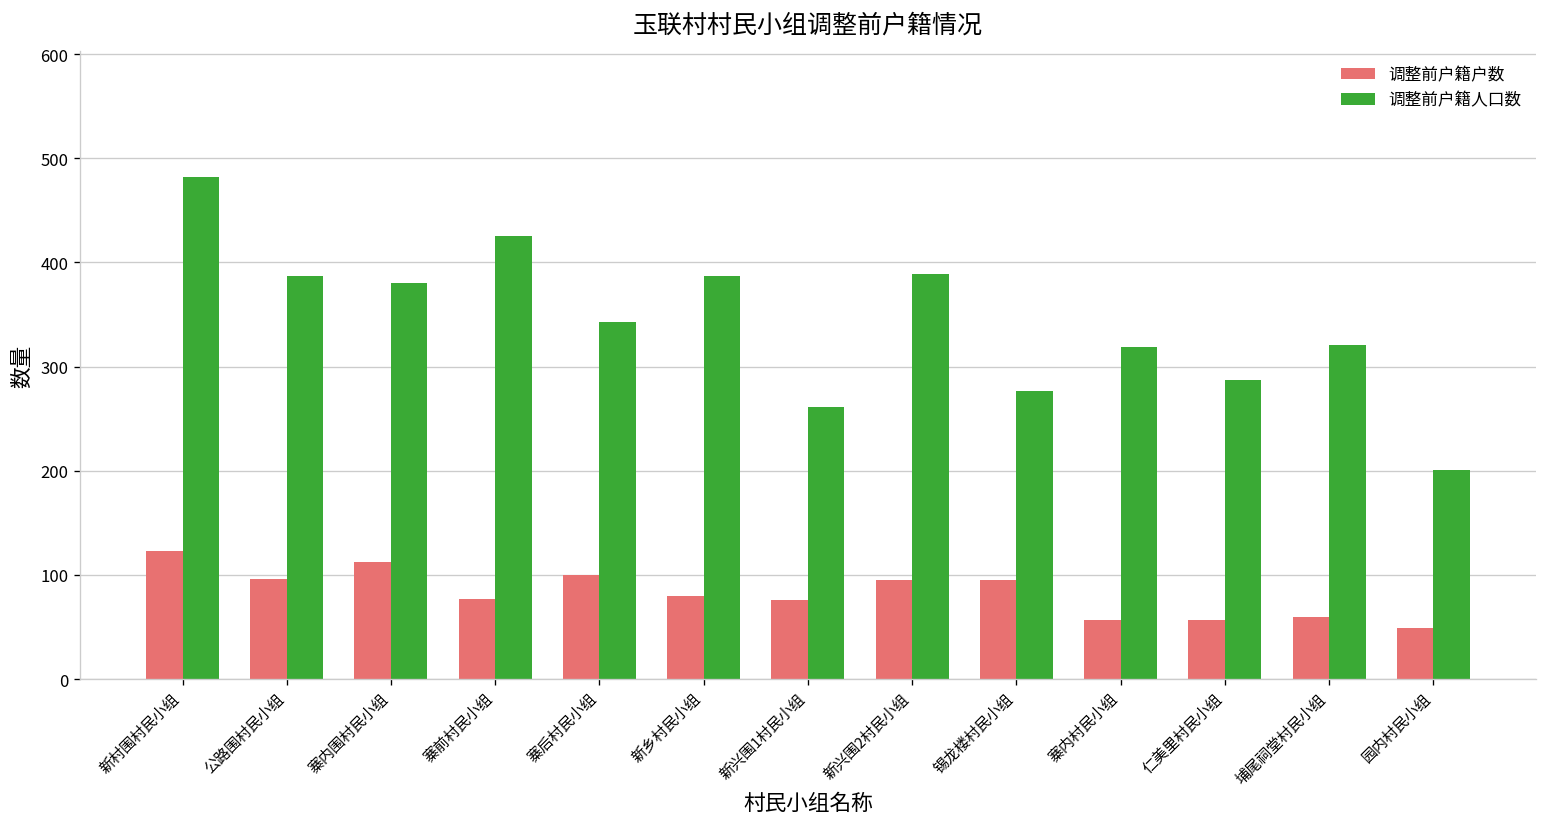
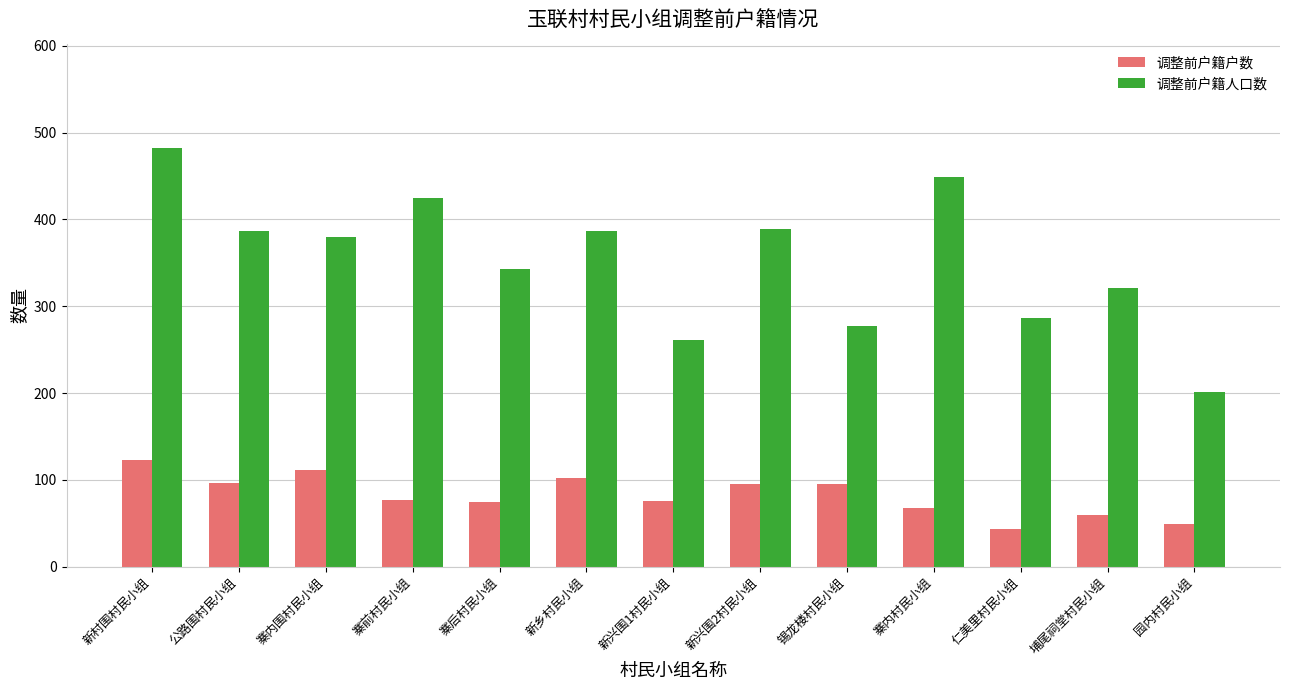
调整前户籍户数, 寨后村民小组: 100 -> 80
调整前户籍户数, 新乡村民小组: 80 -> 100
调整前户籍户数, 寨内村民小组: 60 -> 70
调整前户籍人口数, 寨内村民小组: 320 -> 450
调整前户籍户数, 仁美里村民小组: 60 -> 40
